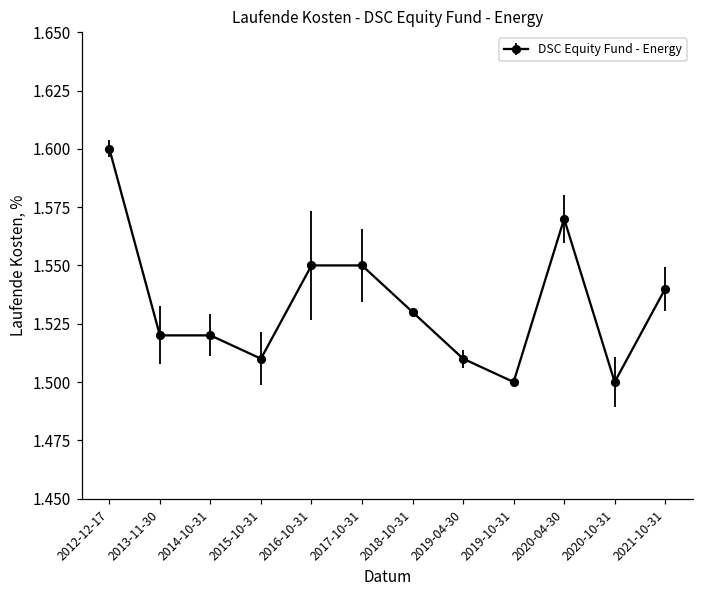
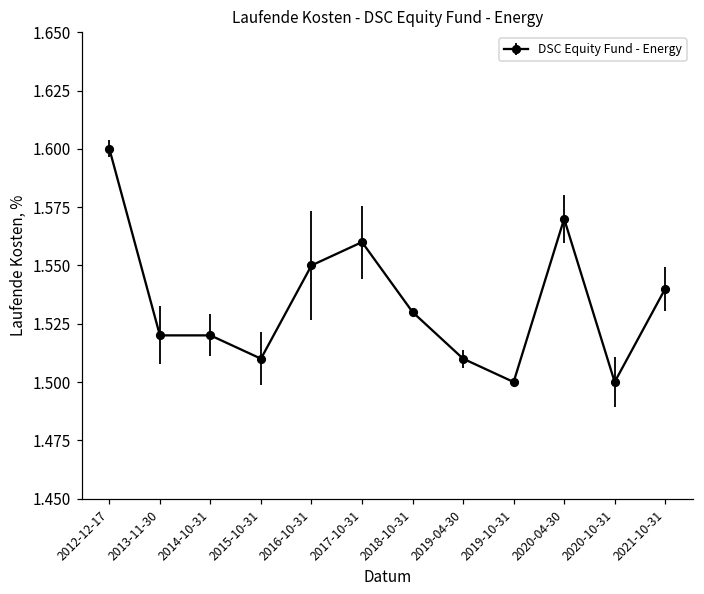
2017-10-31: 1.55 -> 1.56
